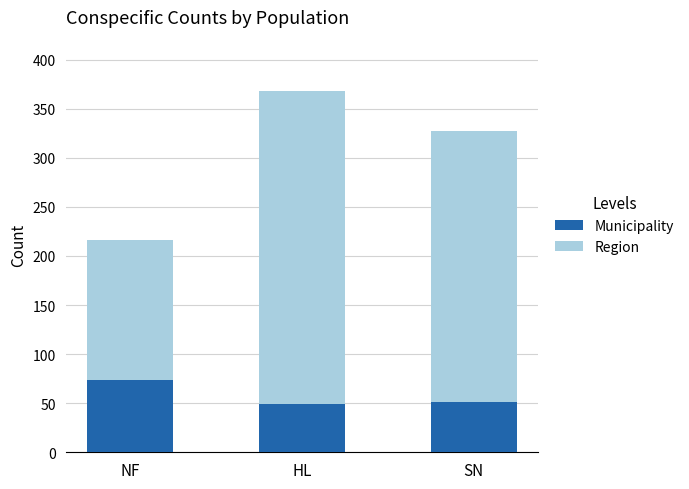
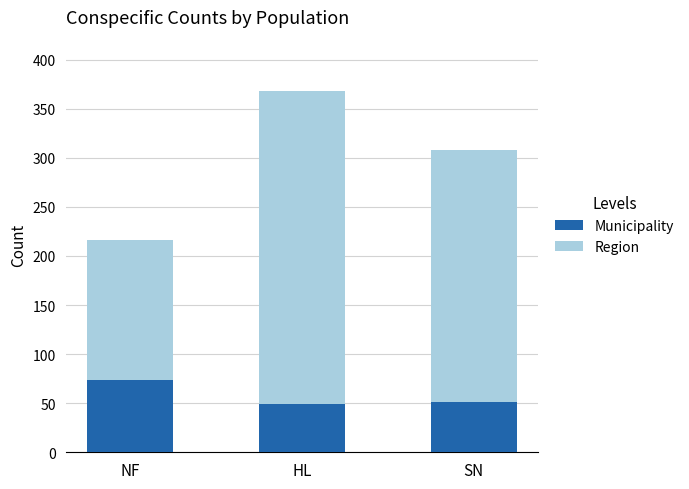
Region, SN: 280 -> 260
